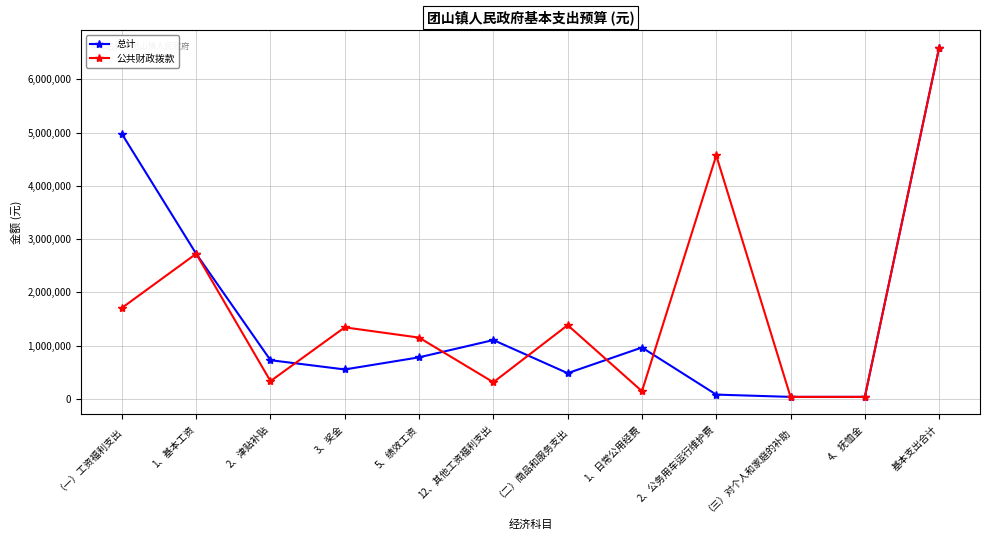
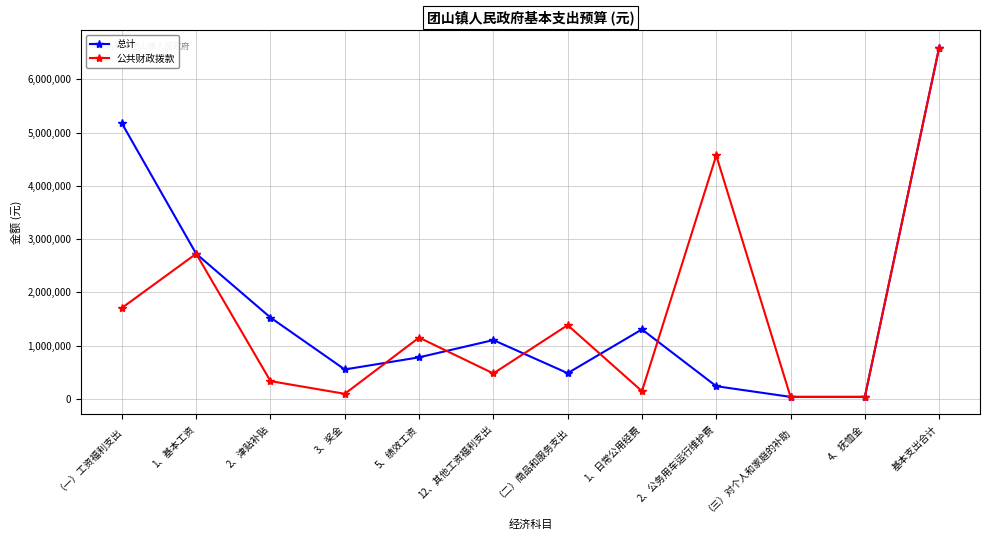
总计, （一）工资福利支出: 5,000,000 -> 5,200,000
总计, 2、津贴补贴: 700,000 -> 1,500,000
公共财政拨款, 3、奖金: 1,300,000 -> 100,000
公共财政拨款, 12、其他工资福利支出: 300,000 -> 500,000
总计, 1、日常公用经费: 1,000,000 -> 1,300,000
总计, 2、公务用车运行维护费: 100,000 -> 200,000
